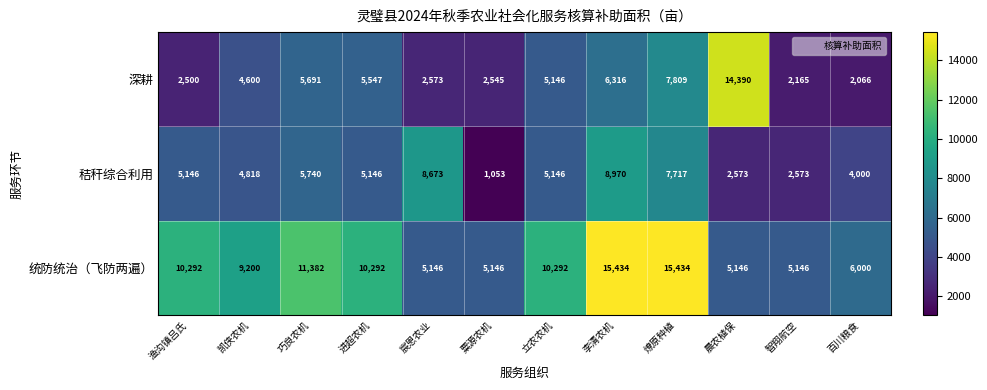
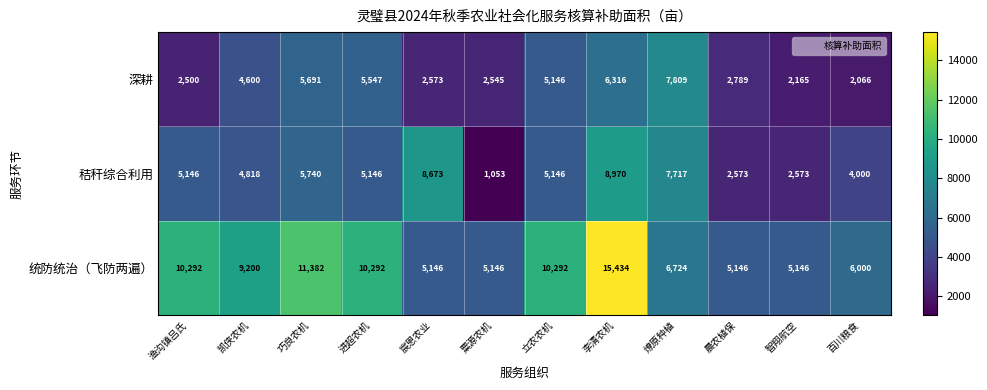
深耕, 晨农植保: 14,390 -> 2,789
统防统治（飞防两遍）, 燎原种植: 15,434 -> 6,724
